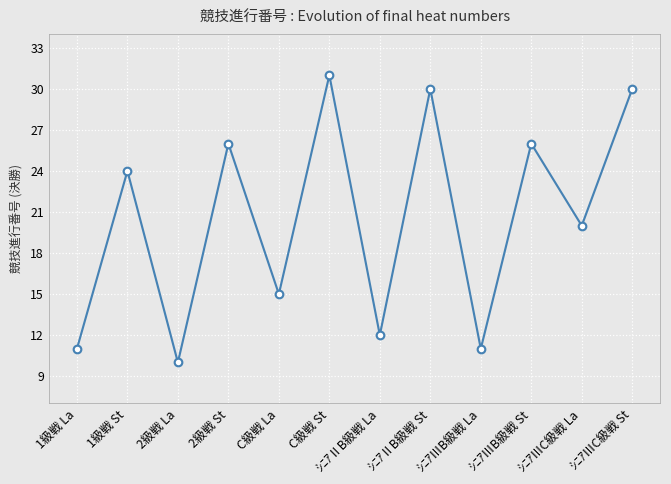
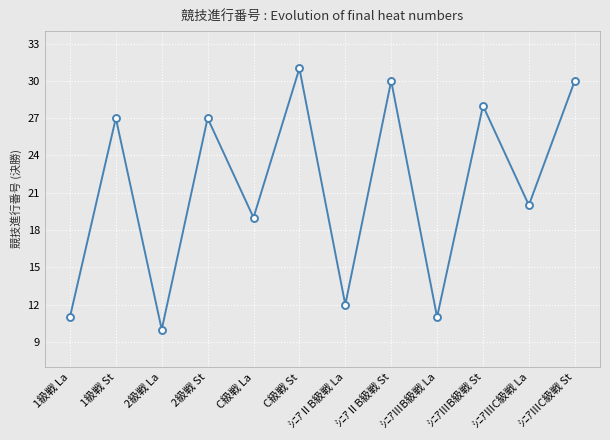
1級戦 St: 24 -> 27
2級戦 St: 26 -> 27
C級戦 La: 15 -> 19
ｼﾆｱⅢB級戦 St: 26 -> 28
